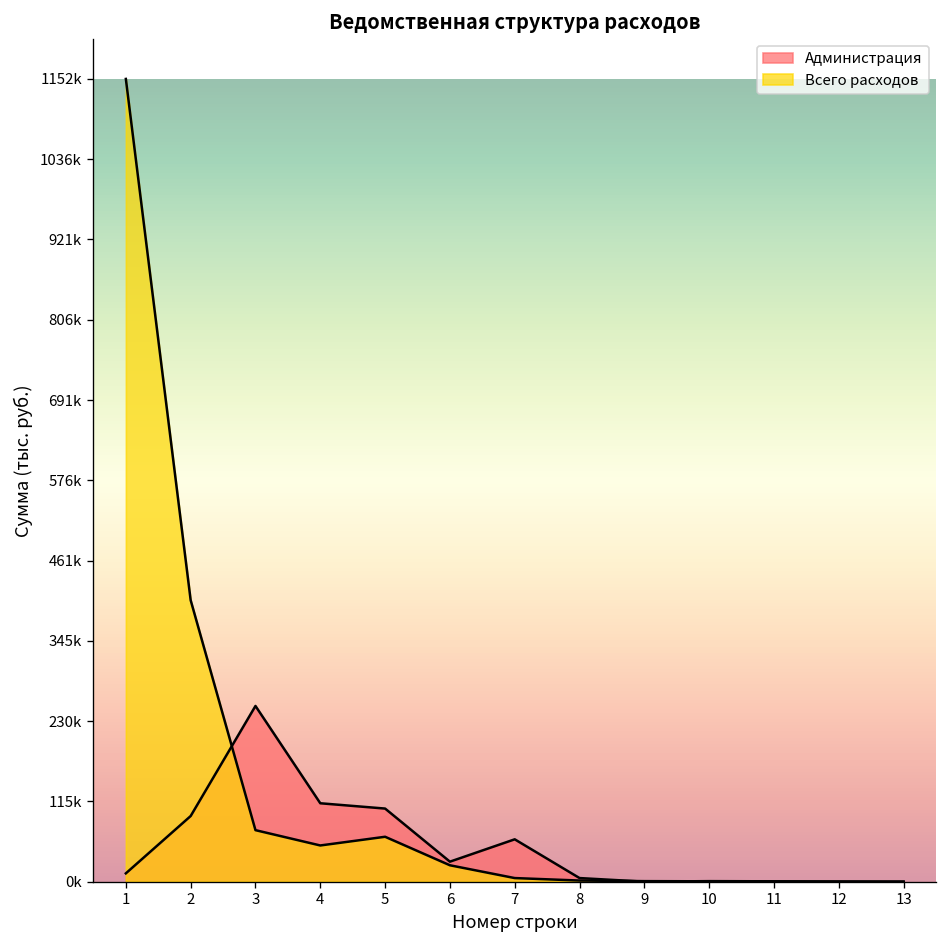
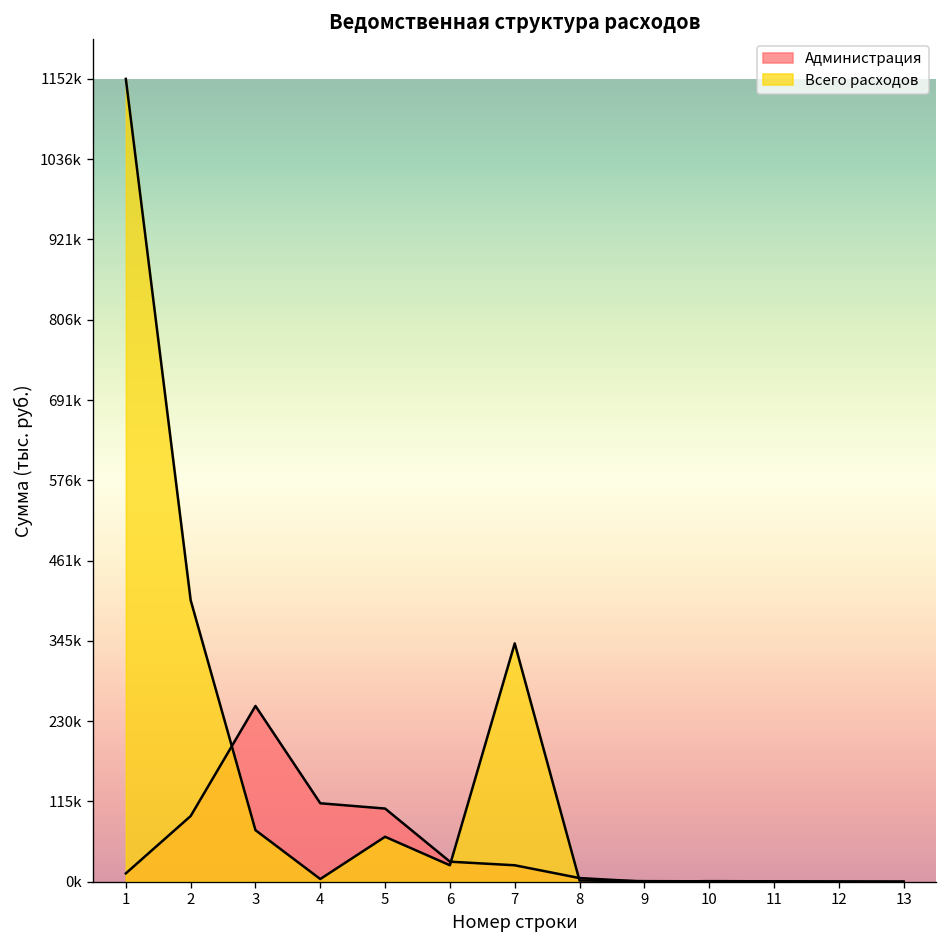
Всего расходов, 4: 50000 -> 0
Администрация, 7: 60000 -> 20000
Всего расходов, 7: 10000 -> 340000
